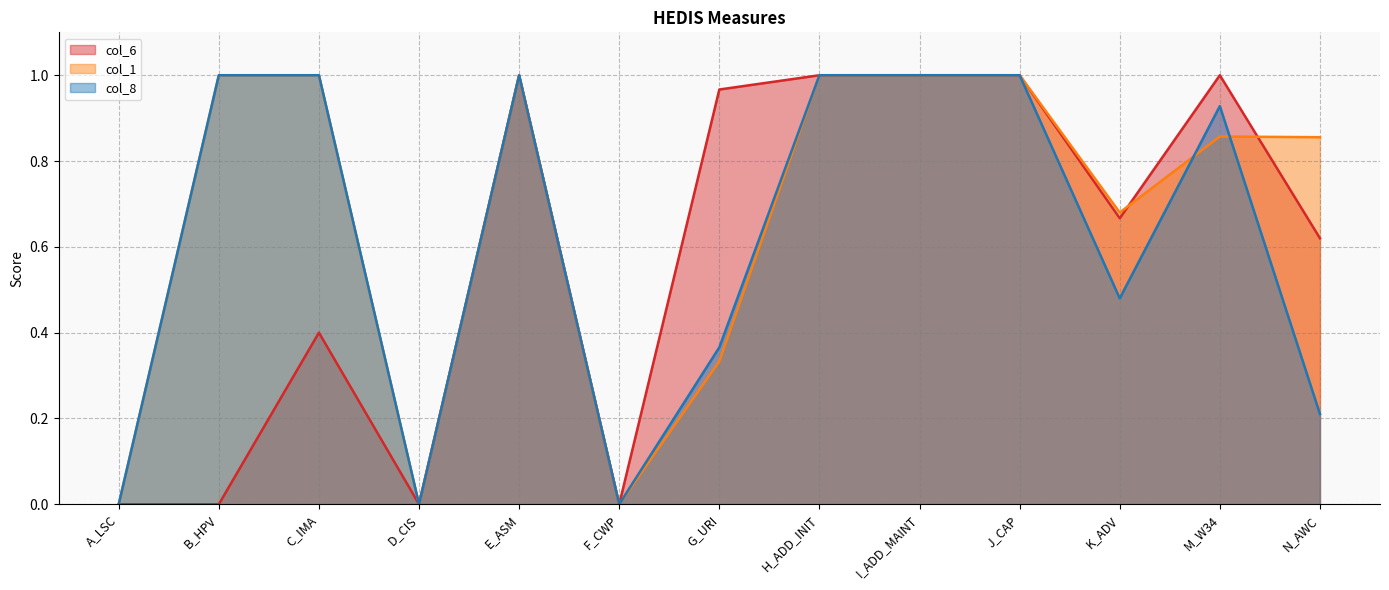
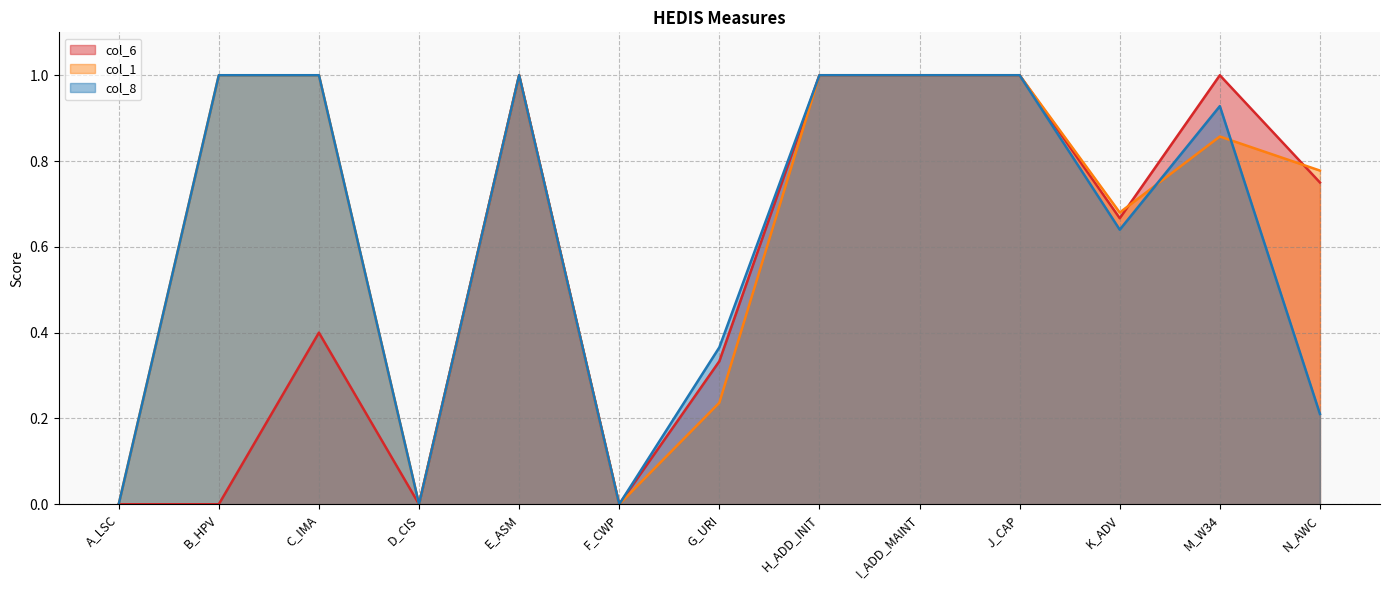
col_6, G_URI: 0.97 -> 0.33
col_1, G_URI: 0.33 -> 0.24
col_8, K_ADV: 0.48 -> 0.64
col_6, N_AWC: 0.62 -> 0.75
col_1, N_AWC: 0.86 -> 0.78
